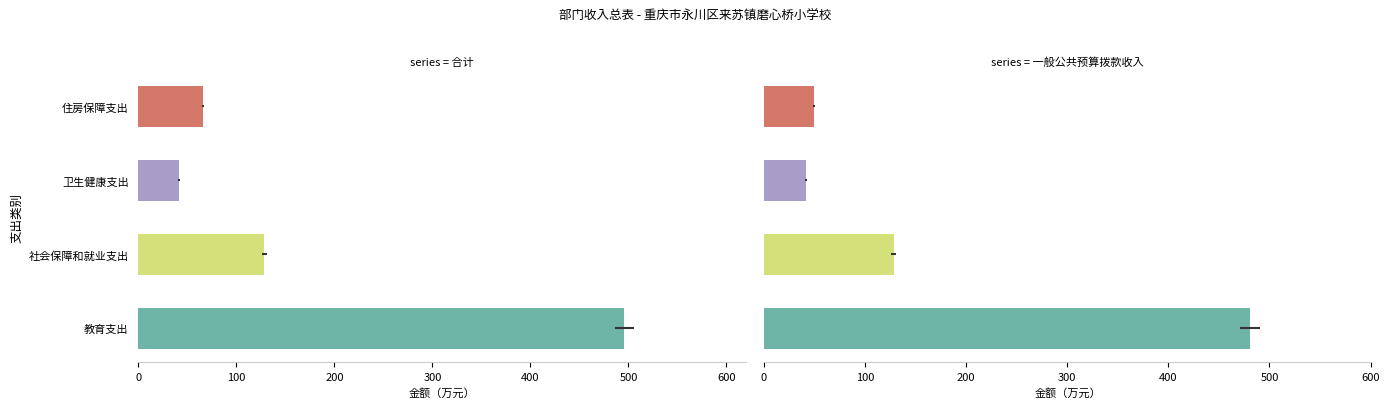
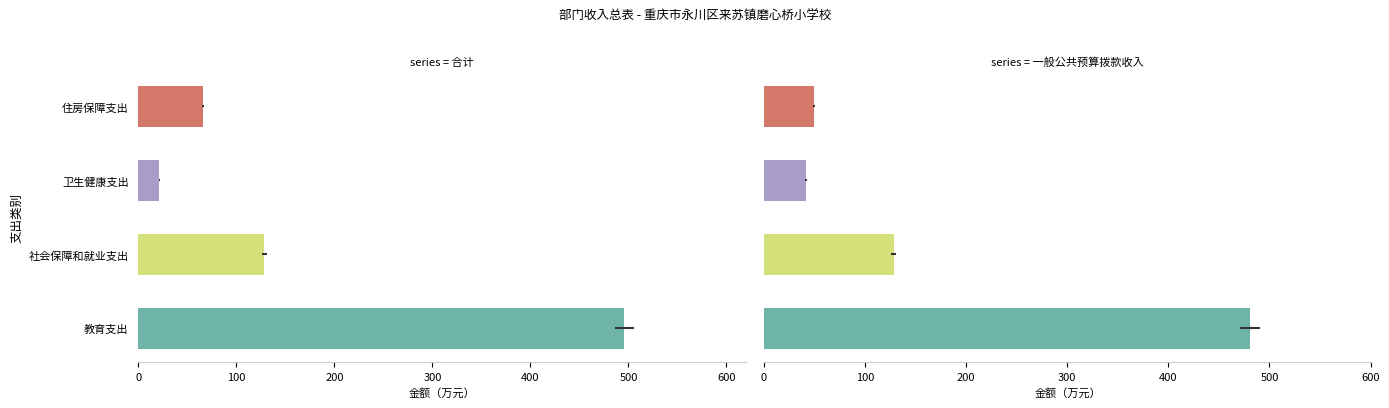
series = 合计, 卫生健康支出: 40 -> 20
